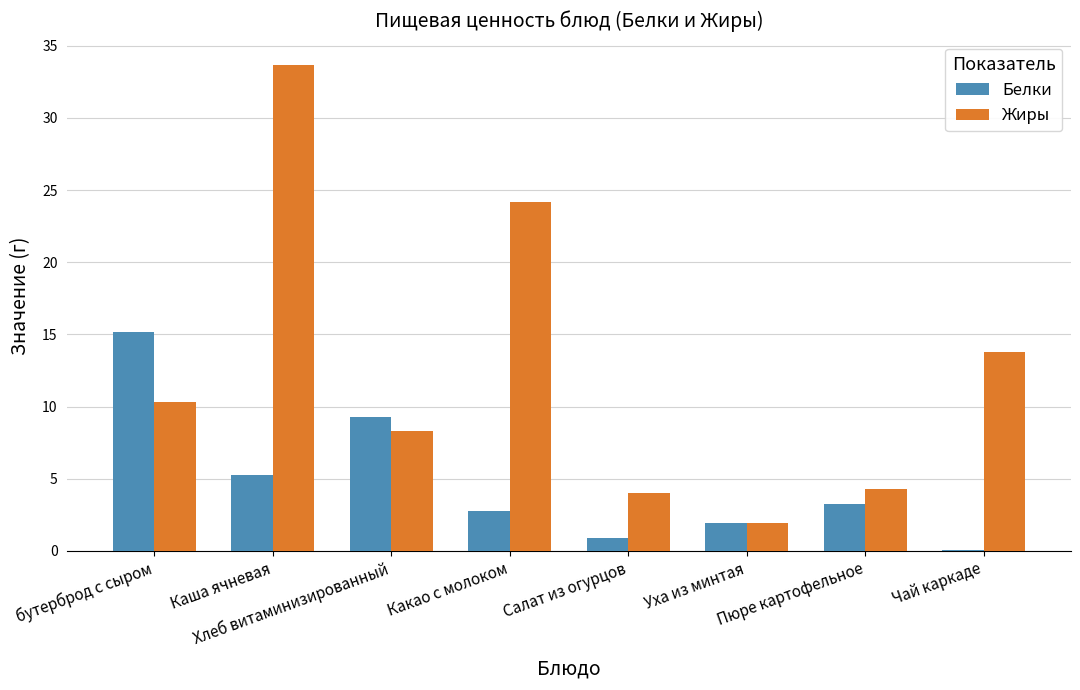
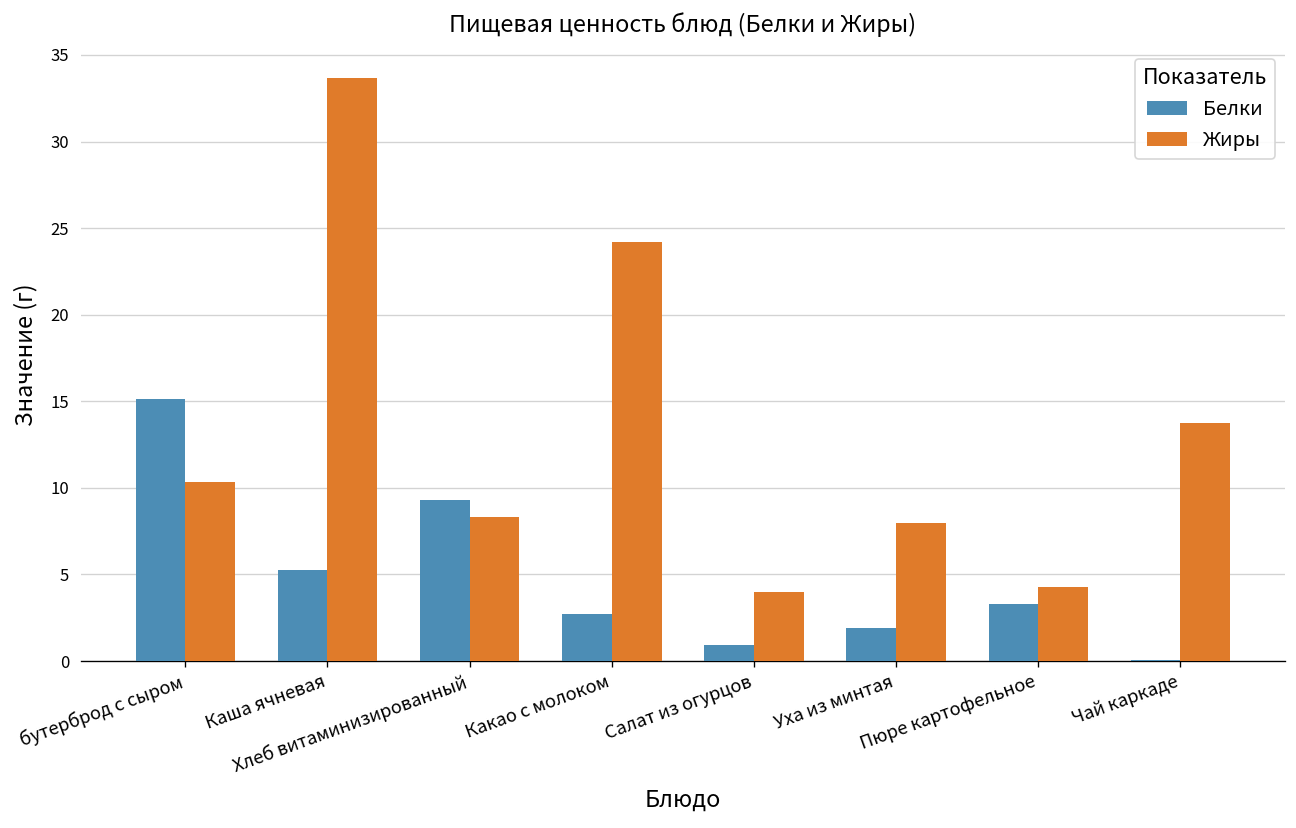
Жиры, Уха из минтая: 1.9 -> 8.0
